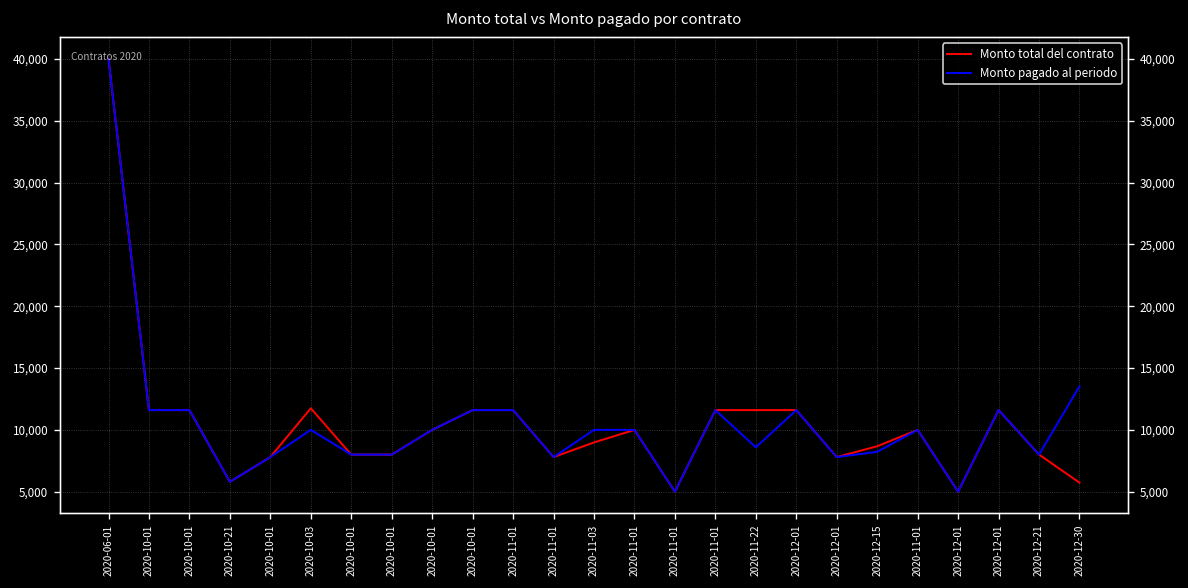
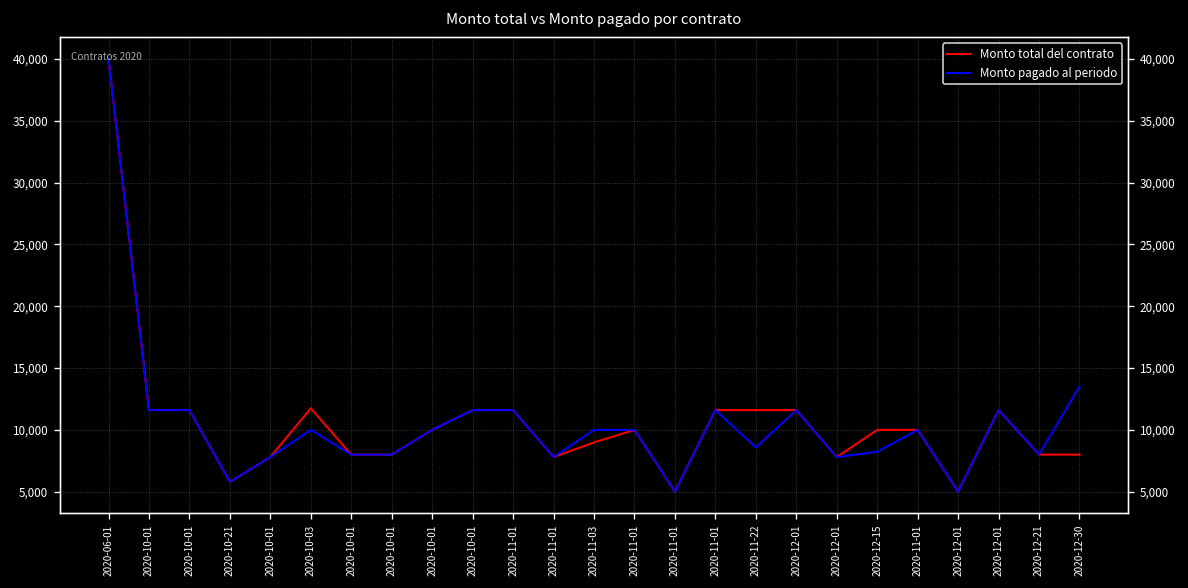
Monto total del contrato, 2020-12-15: 8,700 -> 10,000
Monto total del contrato, 2020-12-30: 5,700 -> 8,000
